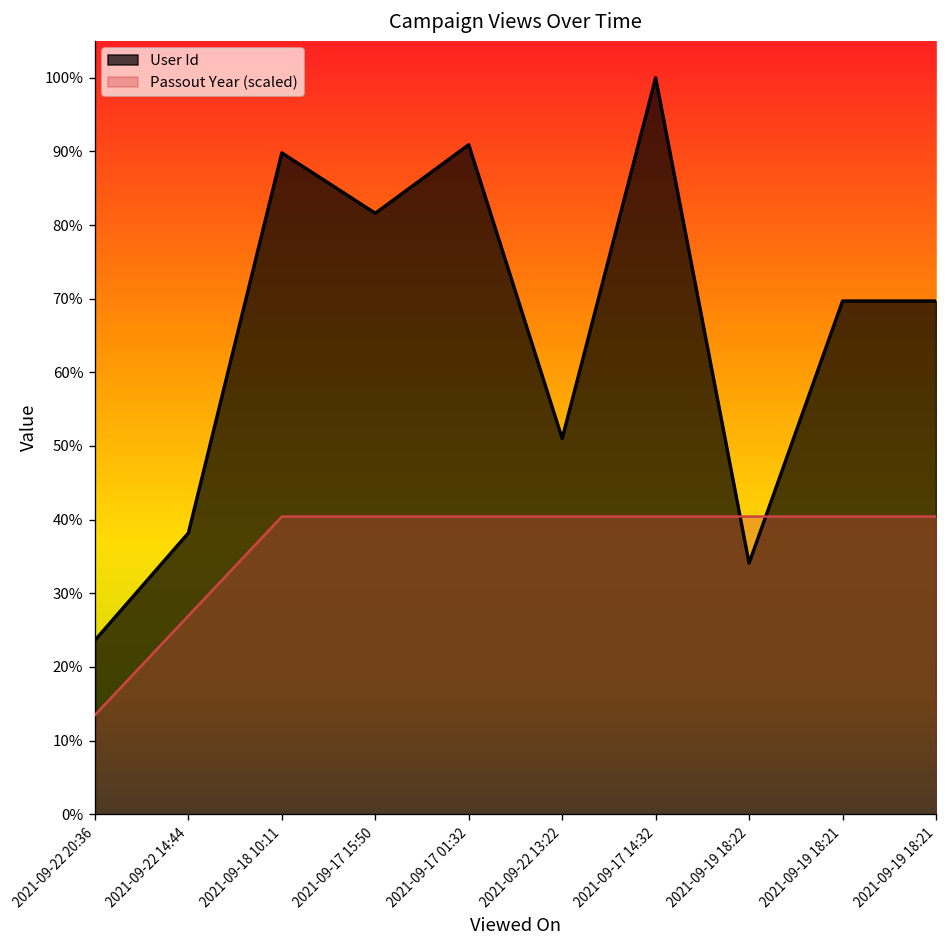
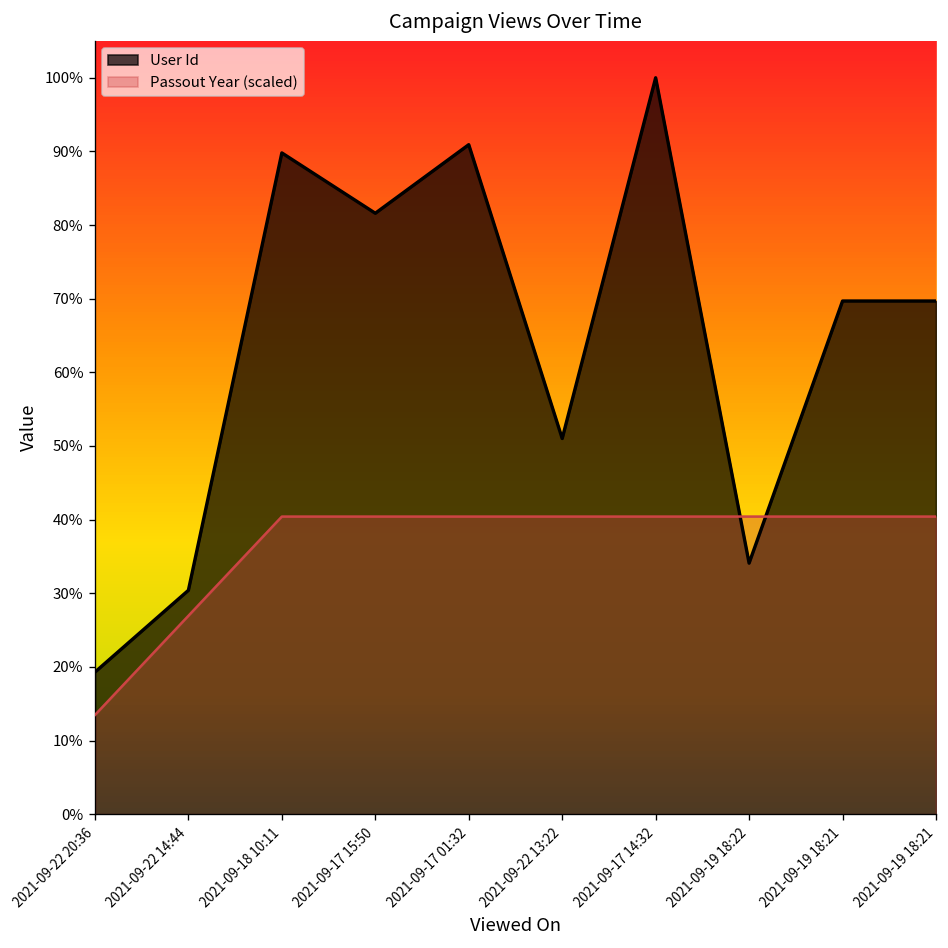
User Id, 2021-09-22 20:36: 24% -> 19%
User Id, 2021-09-22 14:44: 38% -> 30%
